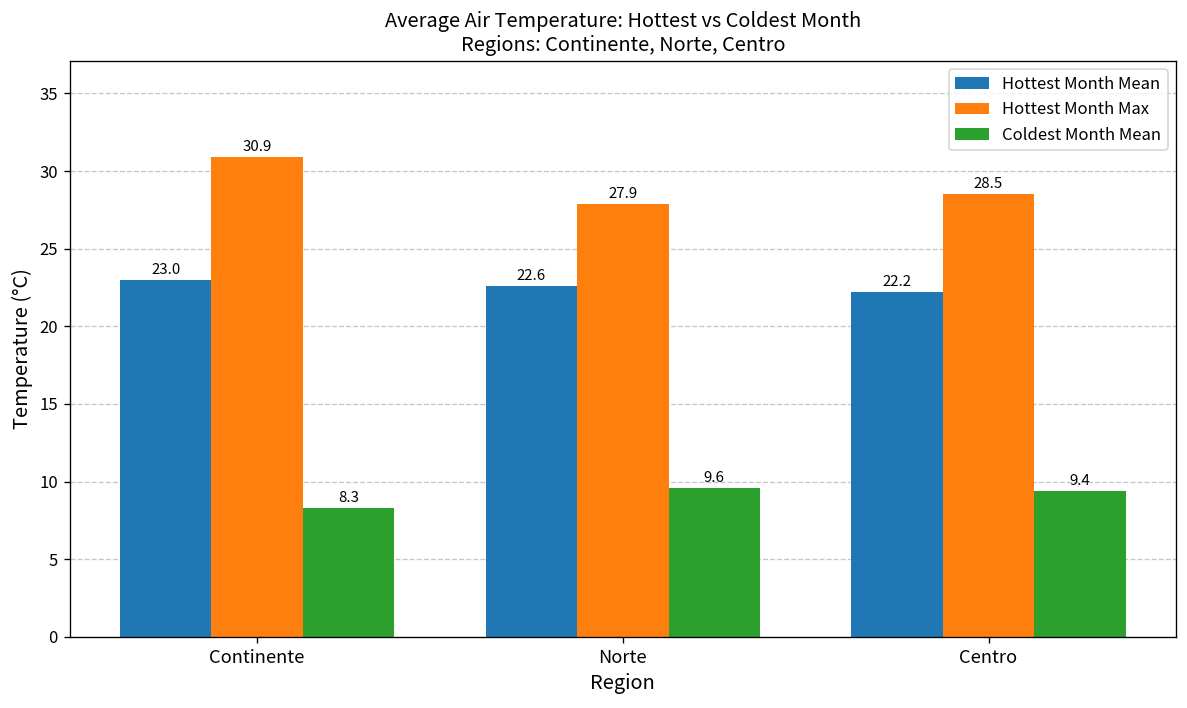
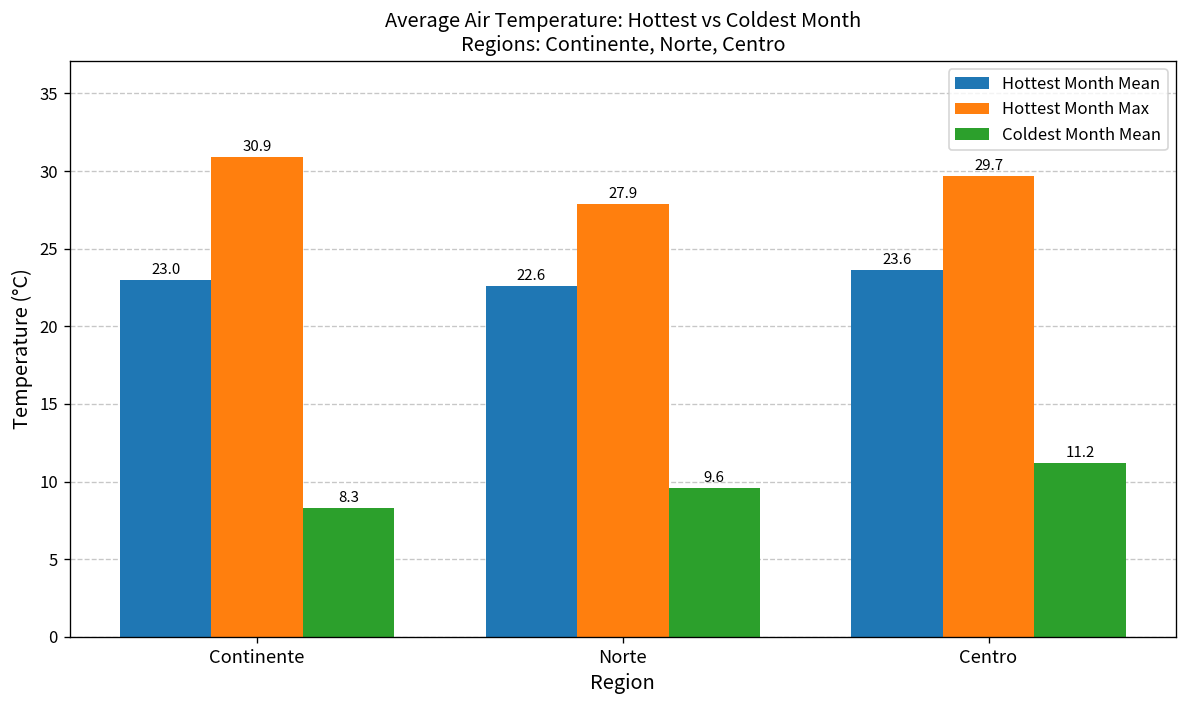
Hottest Month Mean, Centro: 22.2 -> 23.6
Hottest Month Max, Centro: 28.5 -> 29.7
Coldest Month Mean, Centro: 9.4 -> 11.2
